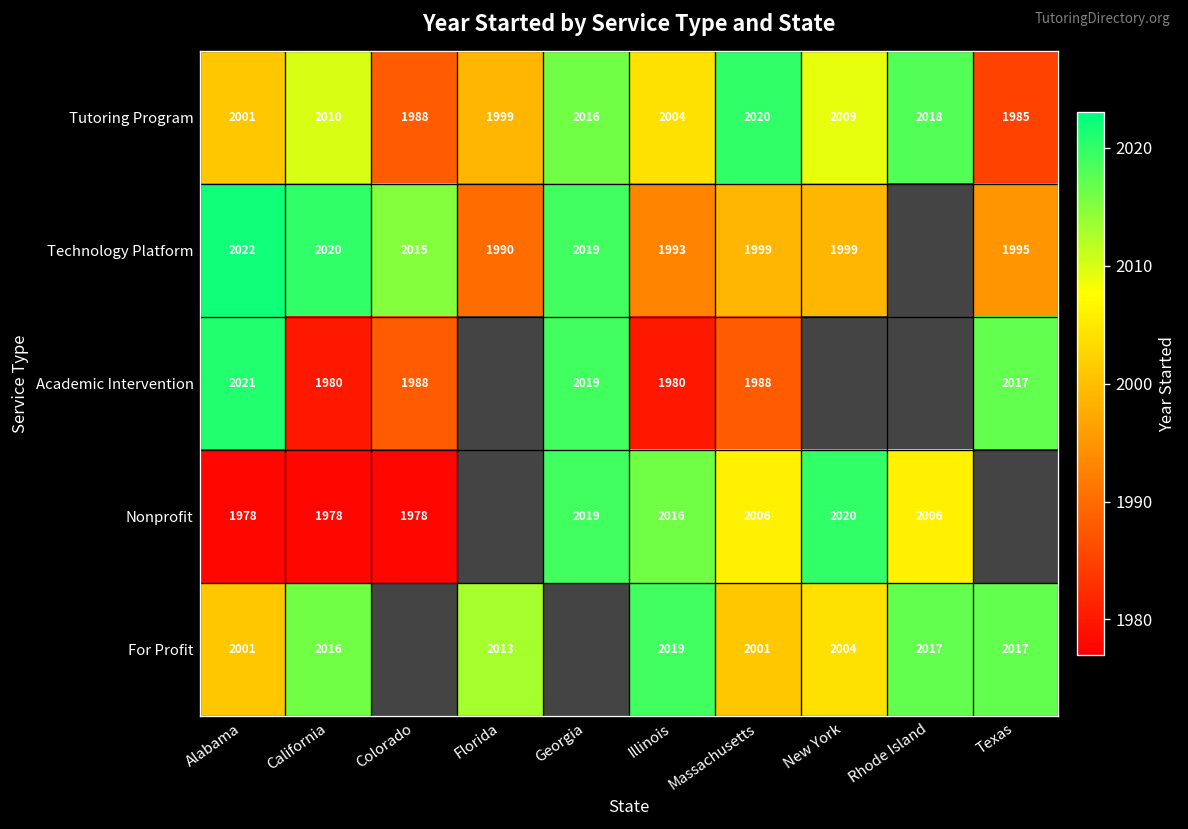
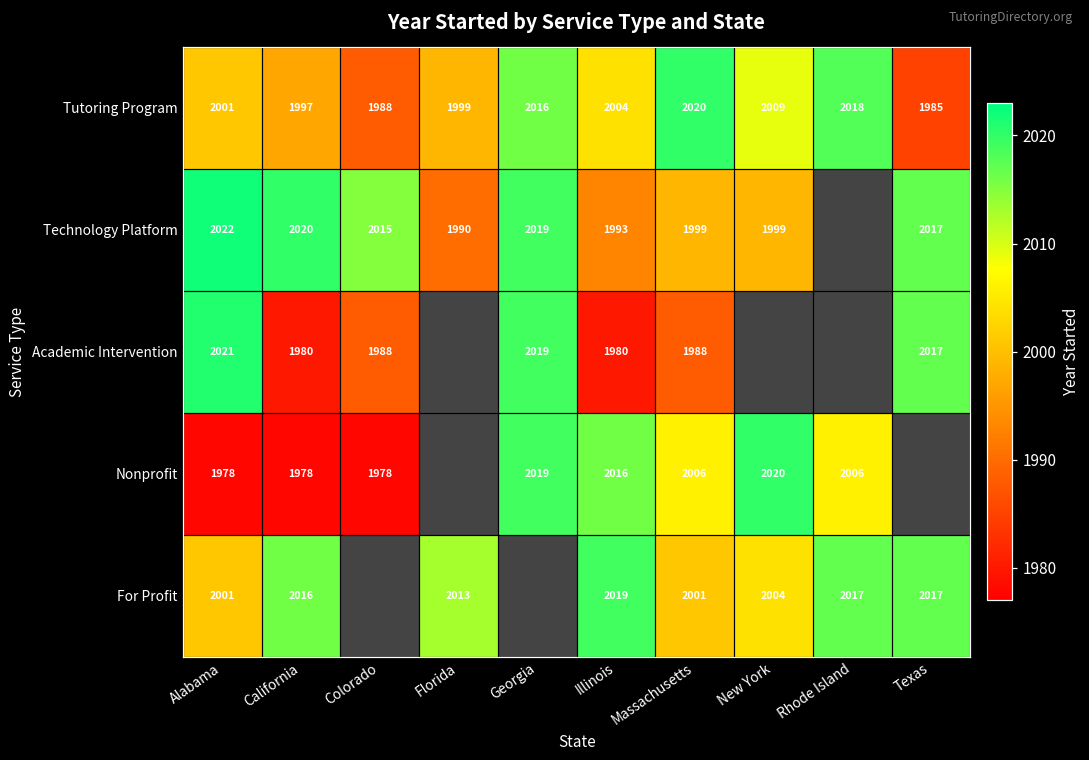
Tutoring Program, California: 2010 -> 1997
Technology Platform, Texas: 1995 -> 2017
